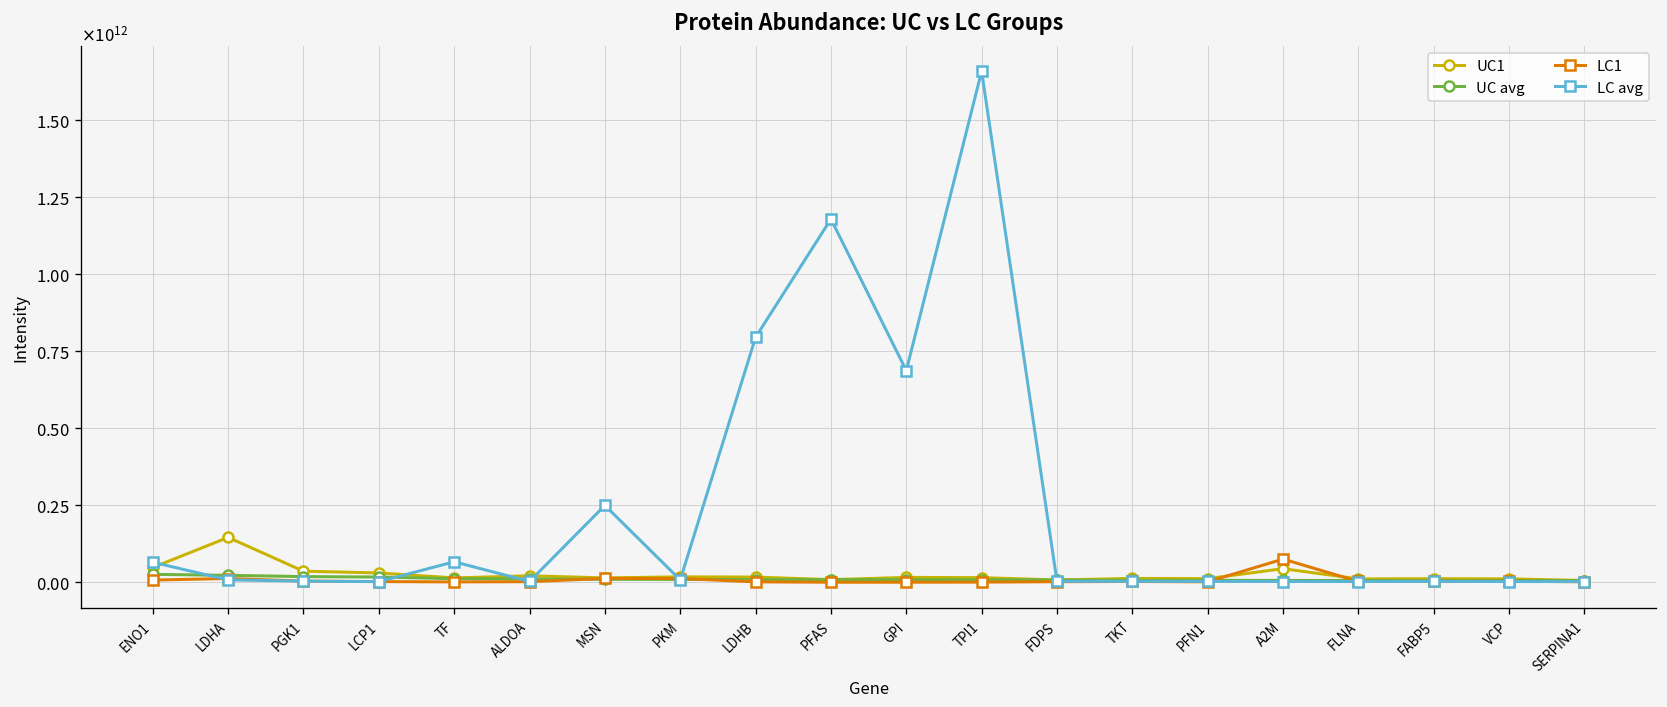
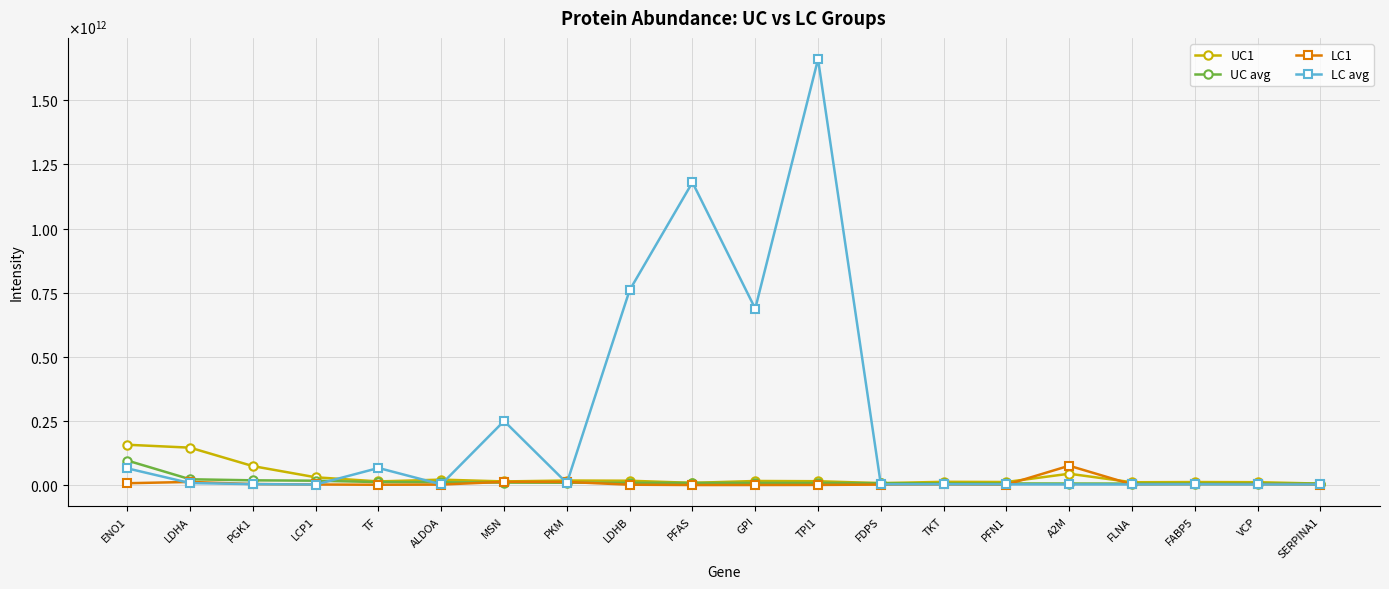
UC1, ENO1: 50000000000 -> 160000000000
UC avg, ENO1: 30000000000 -> 100000000000
UC1, PGK1: 40000000000 -> 70000000000
LC avg, LDHB: 800000000000 -> 760000000000
